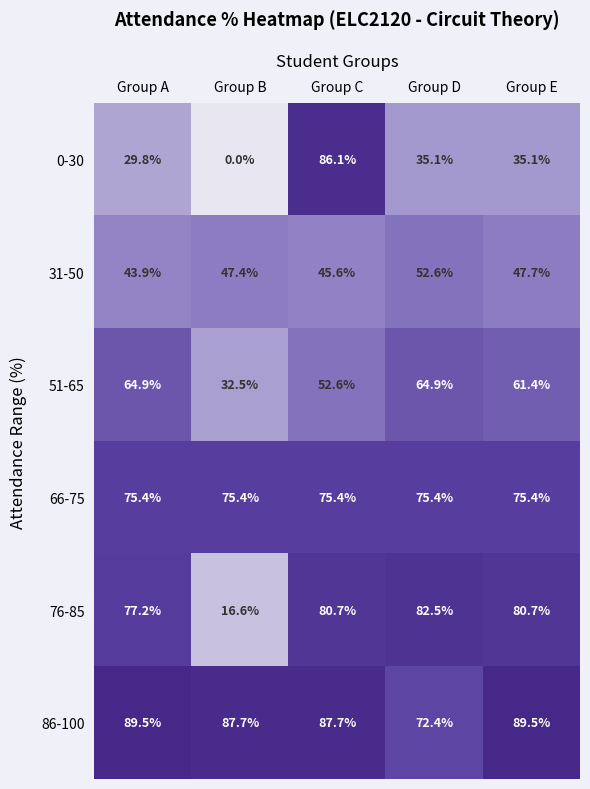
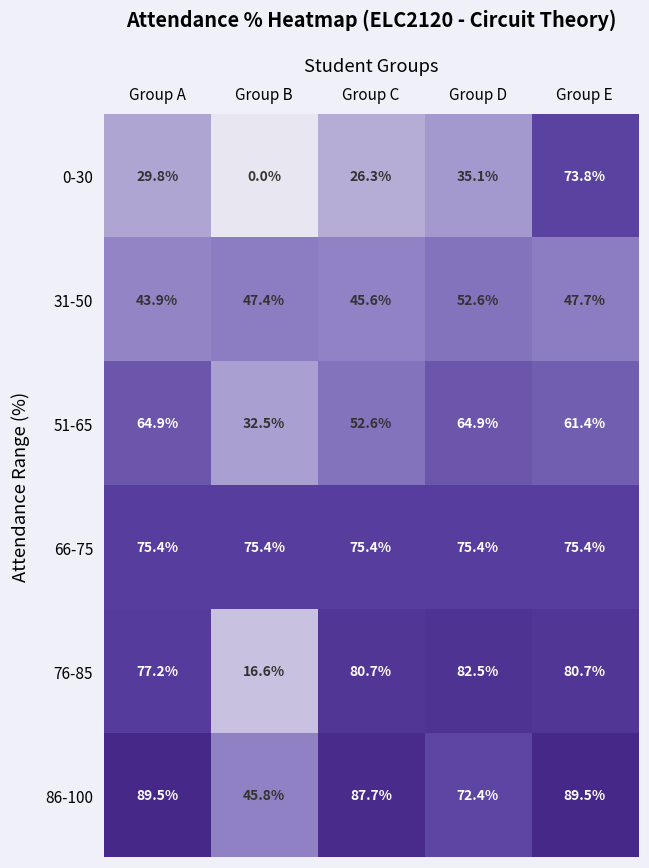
0-30, Group C: 86.1% -> 26.3%
0-30, Group E: 35.1% -> 73.8%
86-100, Group B: 87.7% -> 45.8%
